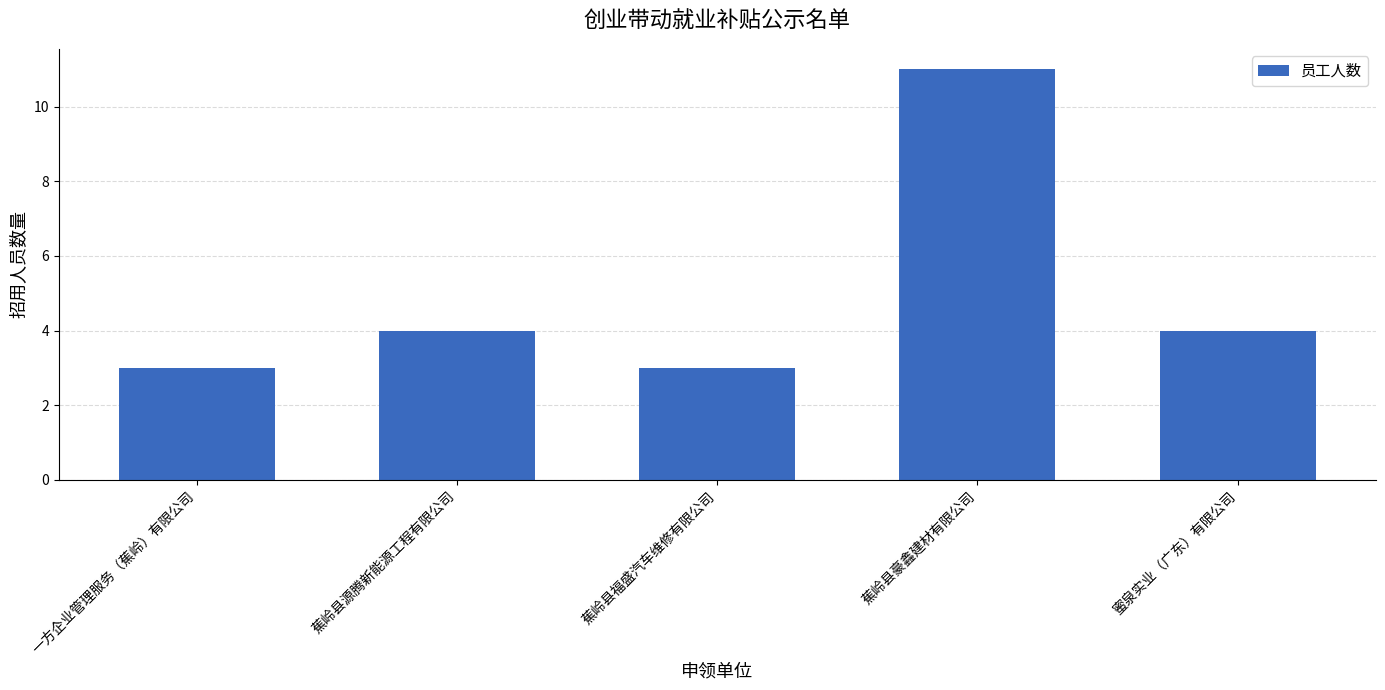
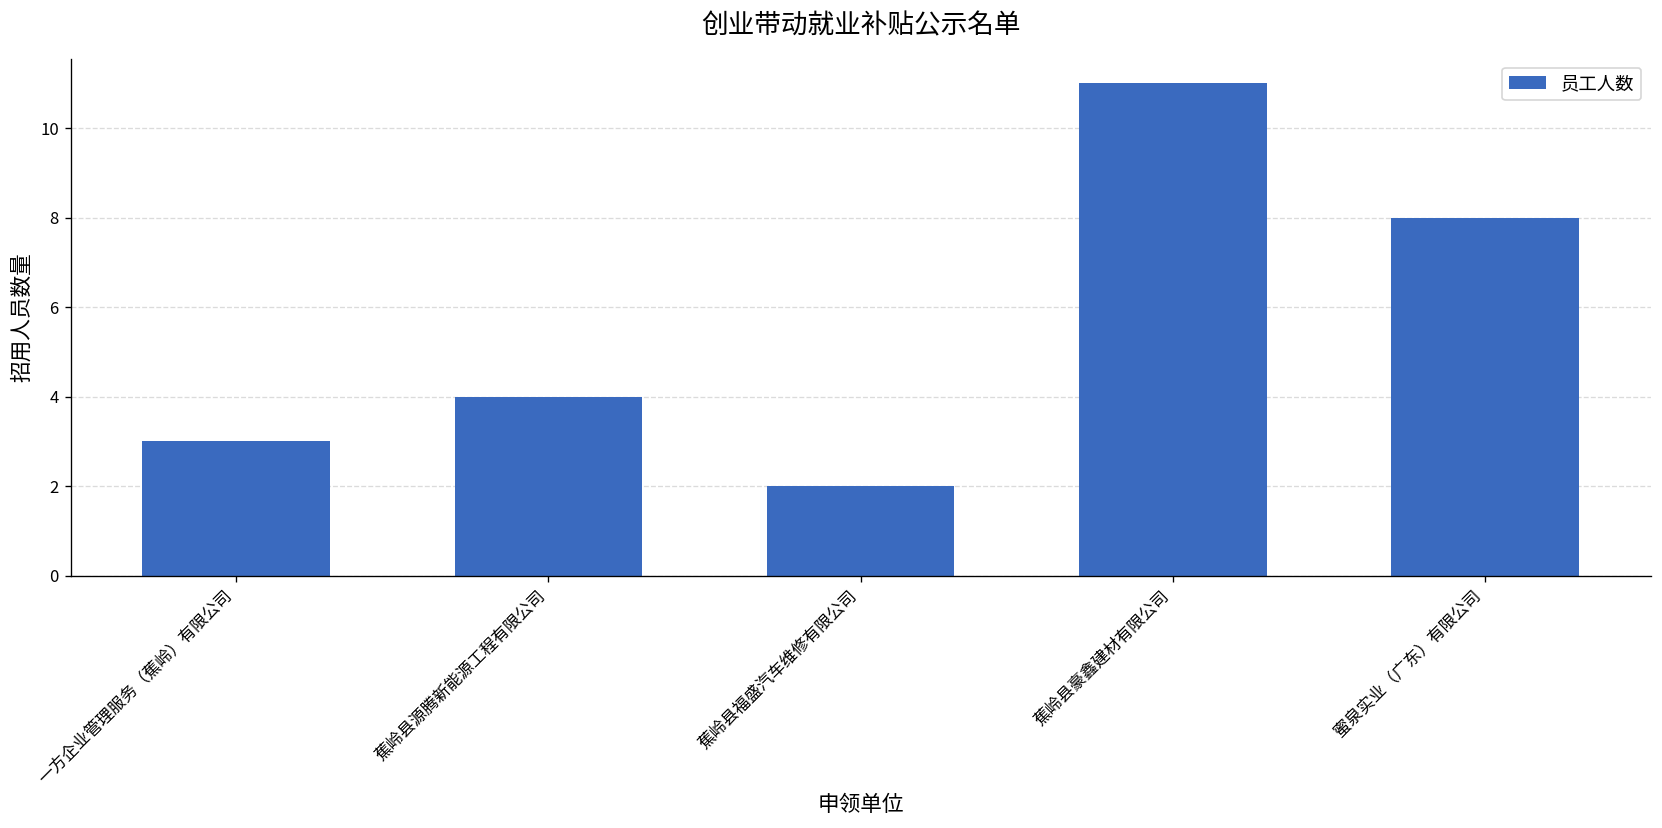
蕉岭县福盛汽车维修有限公司: 3 -> 2
蜜泉实业（广东）有限公司: 4 -> 8
